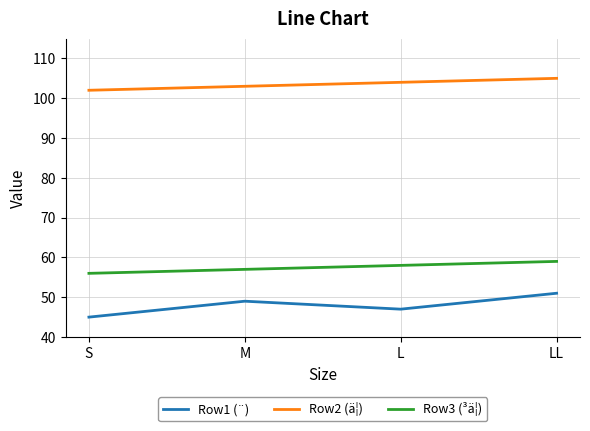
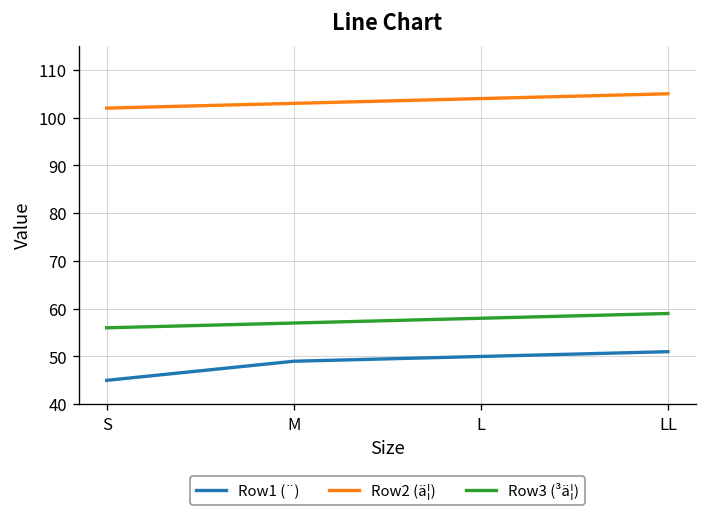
Row1 (¨), L: 47 -> 50
